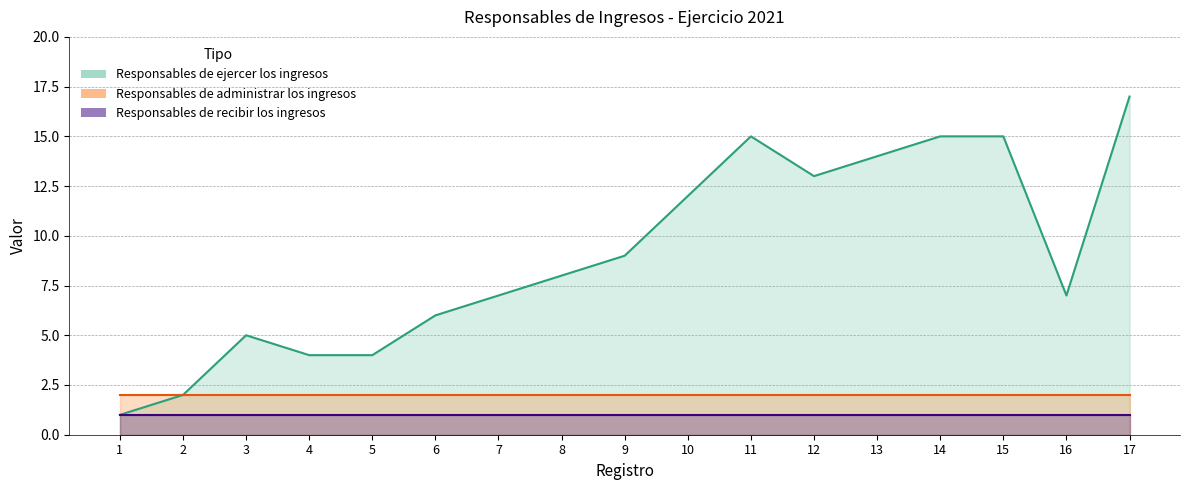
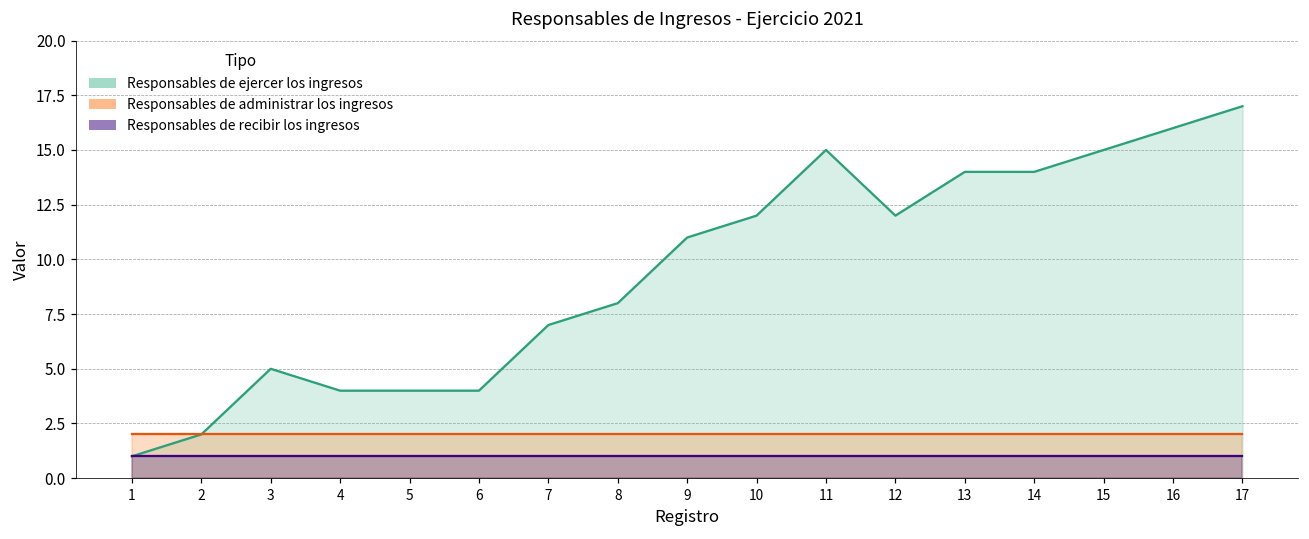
Responsables de ejercer los ingresos, 6: 6 -> 4
Responsables de ejercer los ingresos, 9: 9 -> 11
Responsables de ejercer los ingresos, 12: 13 -> 12
Responsables de ejercer los ingresos, 14: 15 -> 14
Responsables de ejercer los ingresos, 16: 7 -> 16
